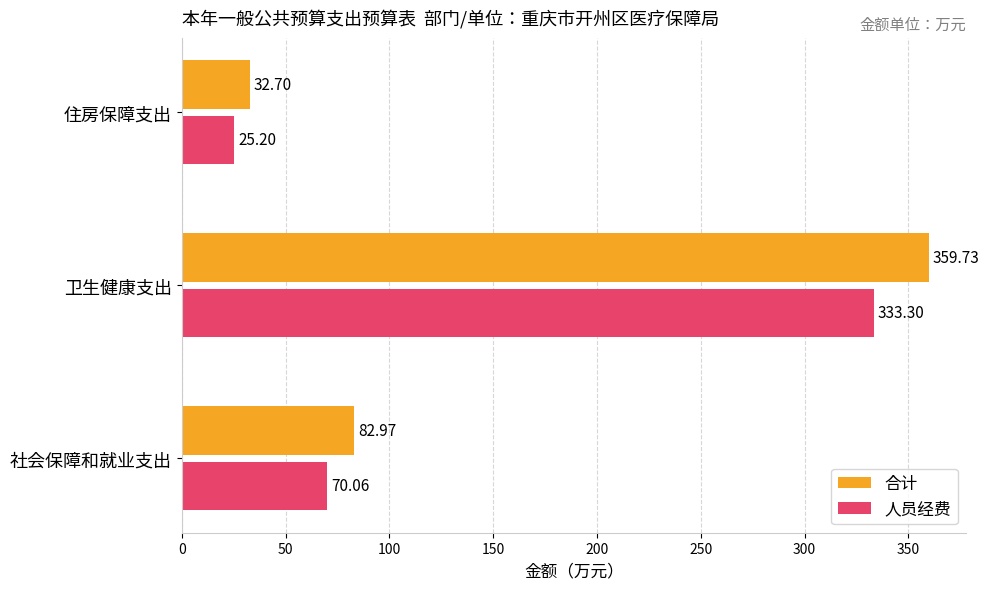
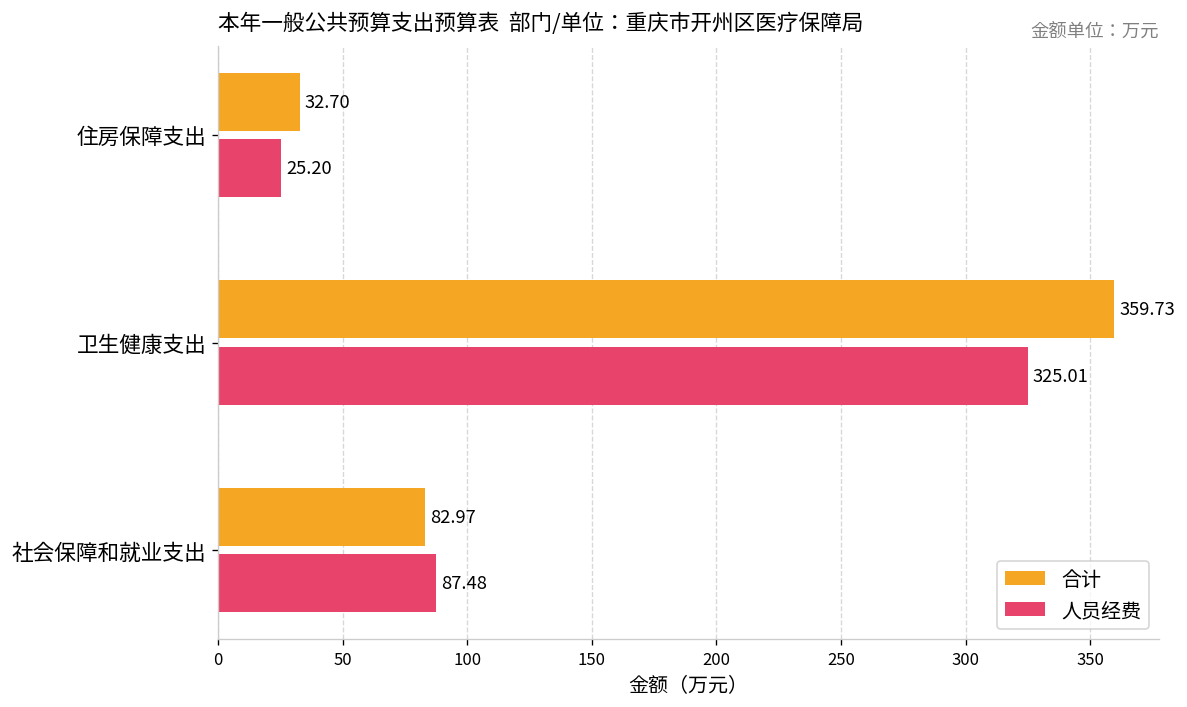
人员经费, 卫生健康支出: 333.30 -> 325.01
人员经费, 社会保障和就业支出: 70.06 -> 87.48
